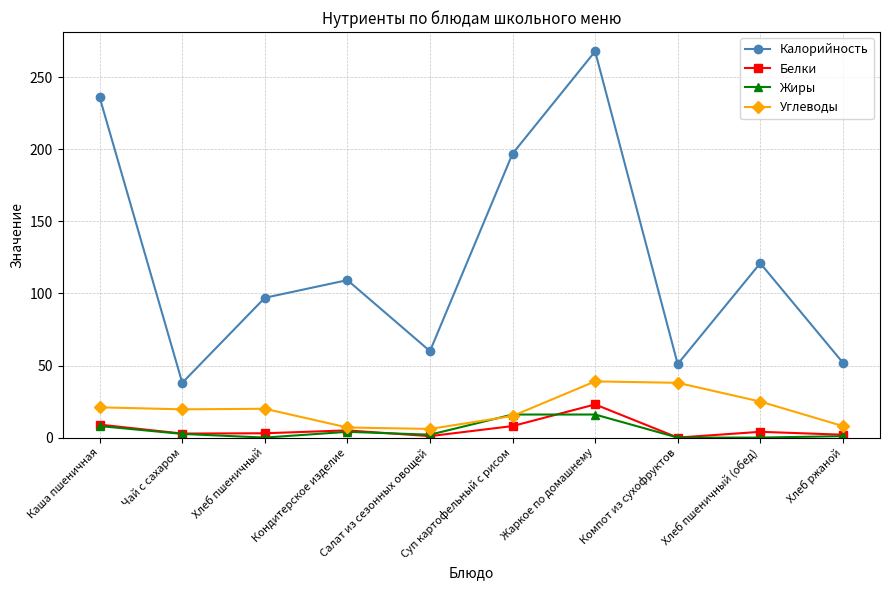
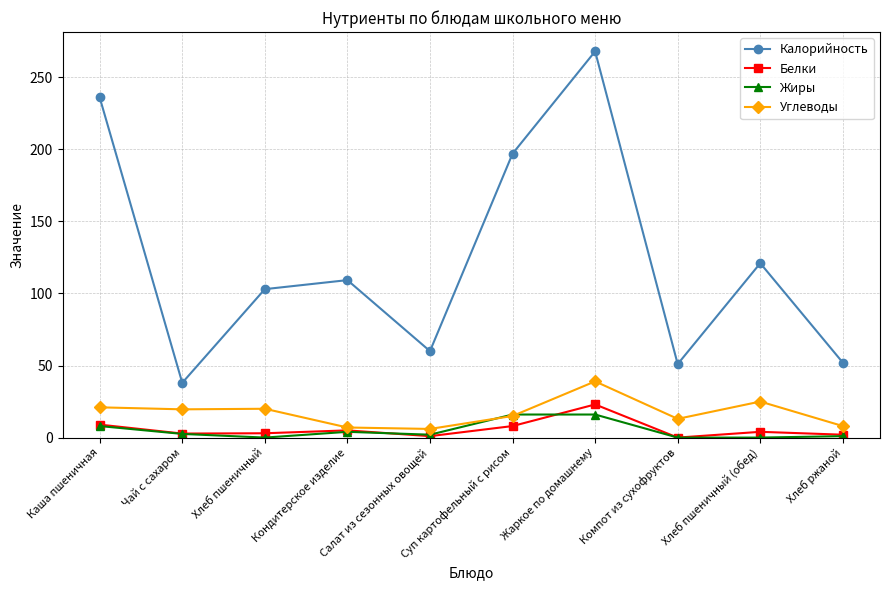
Калорийность, Хлеб пшеничный: 97 -> 103
Углеводы, Компот из сухофруктов: 38 -> 13
